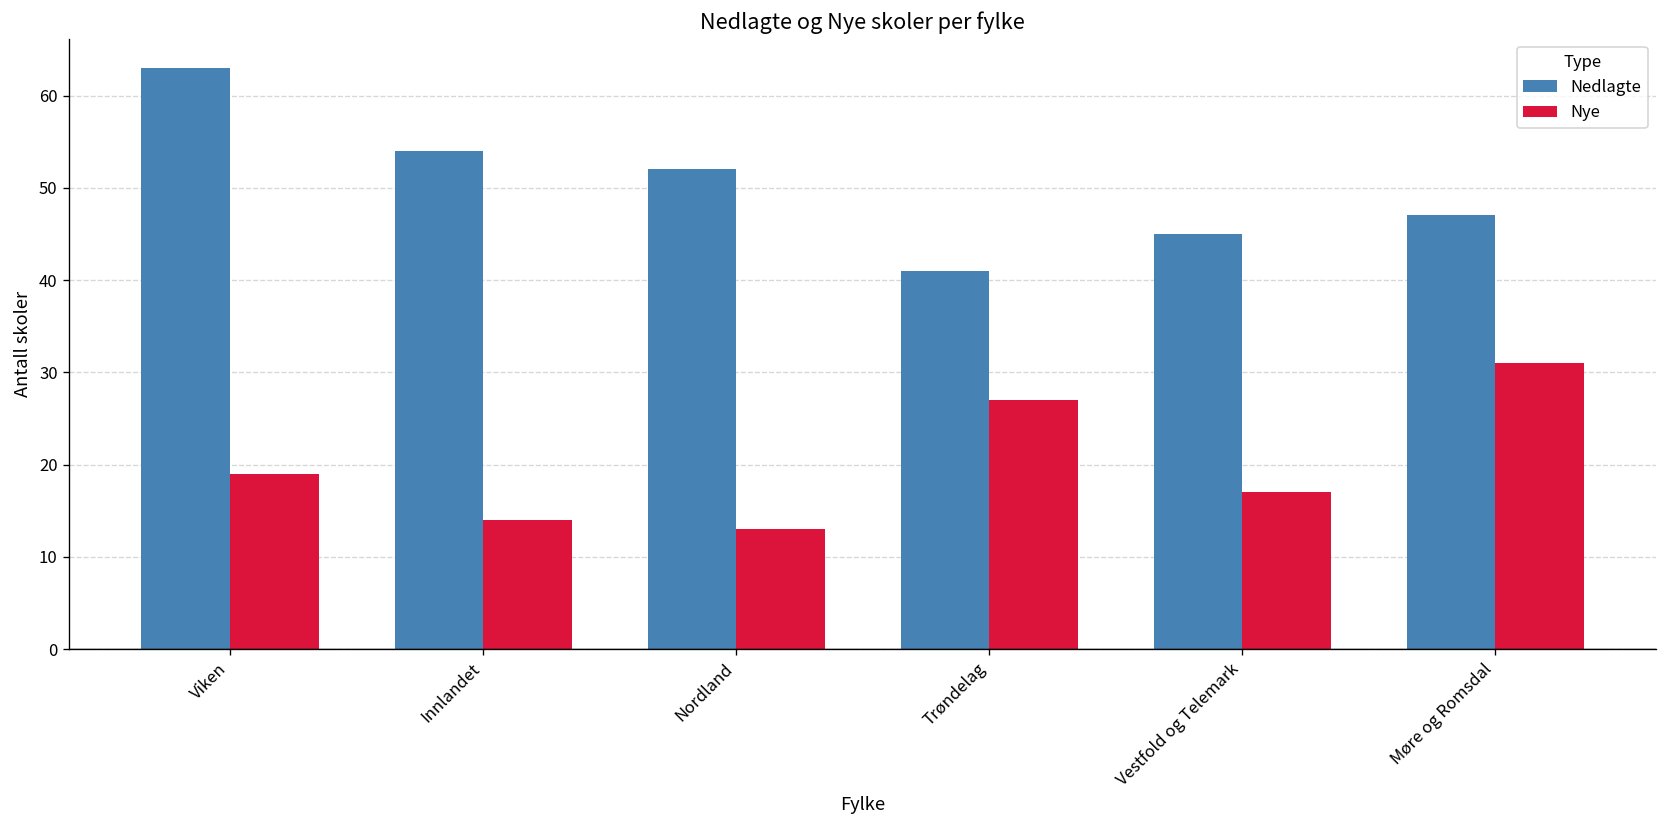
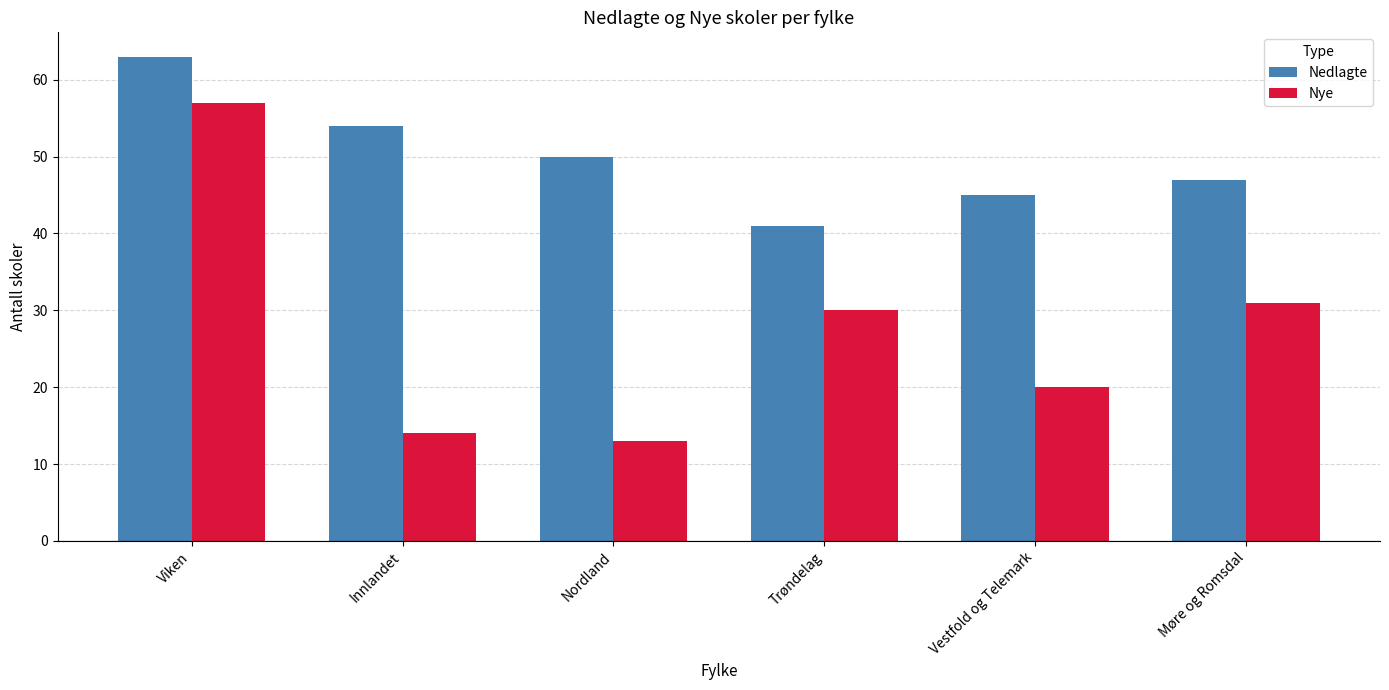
Nye, Viken: 19 -> 57
Nedlagte, Nordland: 52 -> 50
Nye, Trøndelag: 27 -> 30
Nye, Vestfold og Telemark: 17 -> 20
